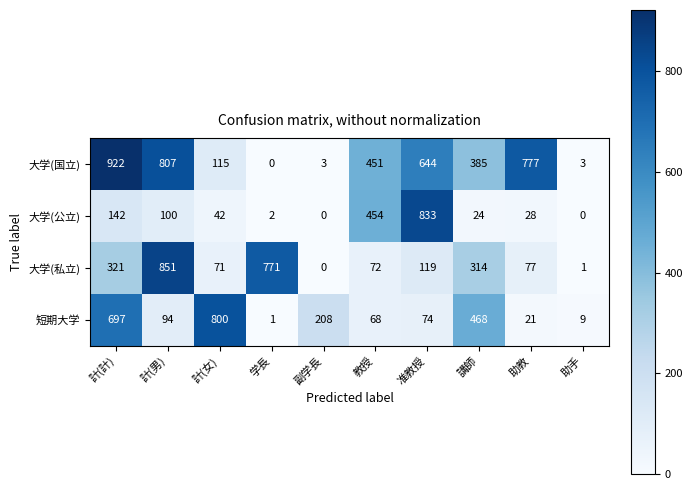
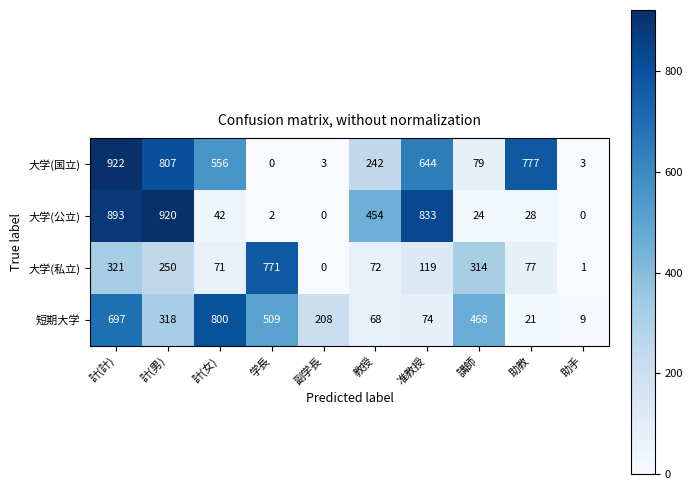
大学(国立), 計(女): 115 -> 556
大学(国立), 教授: 451 -> 242
大学(国立), 講師: 385 -> 79
大学(公立), 計(計): 142 -> 893
大学(公立), 計(男): 100 -> 920
大学(私立), 計(男): 851 -> 250
短期大学, 計(男): 94 -> 318
短期大学, 学長: 1 -> 509
